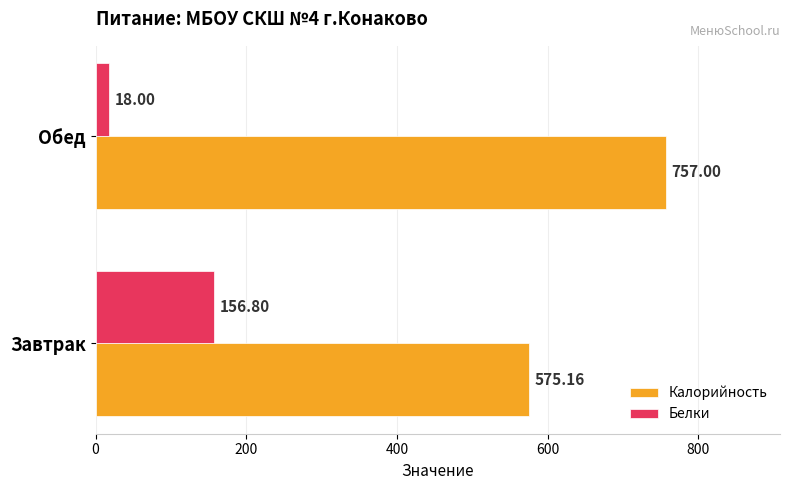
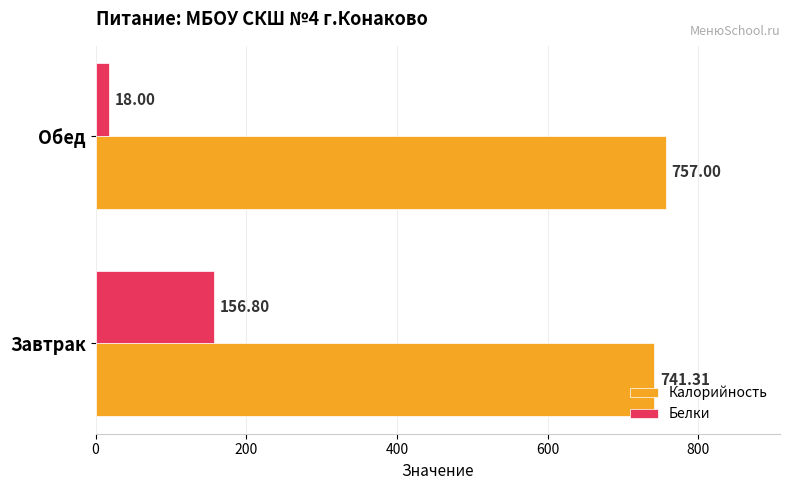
Калорийность, Завтрак: 575.16 -> 741.31
